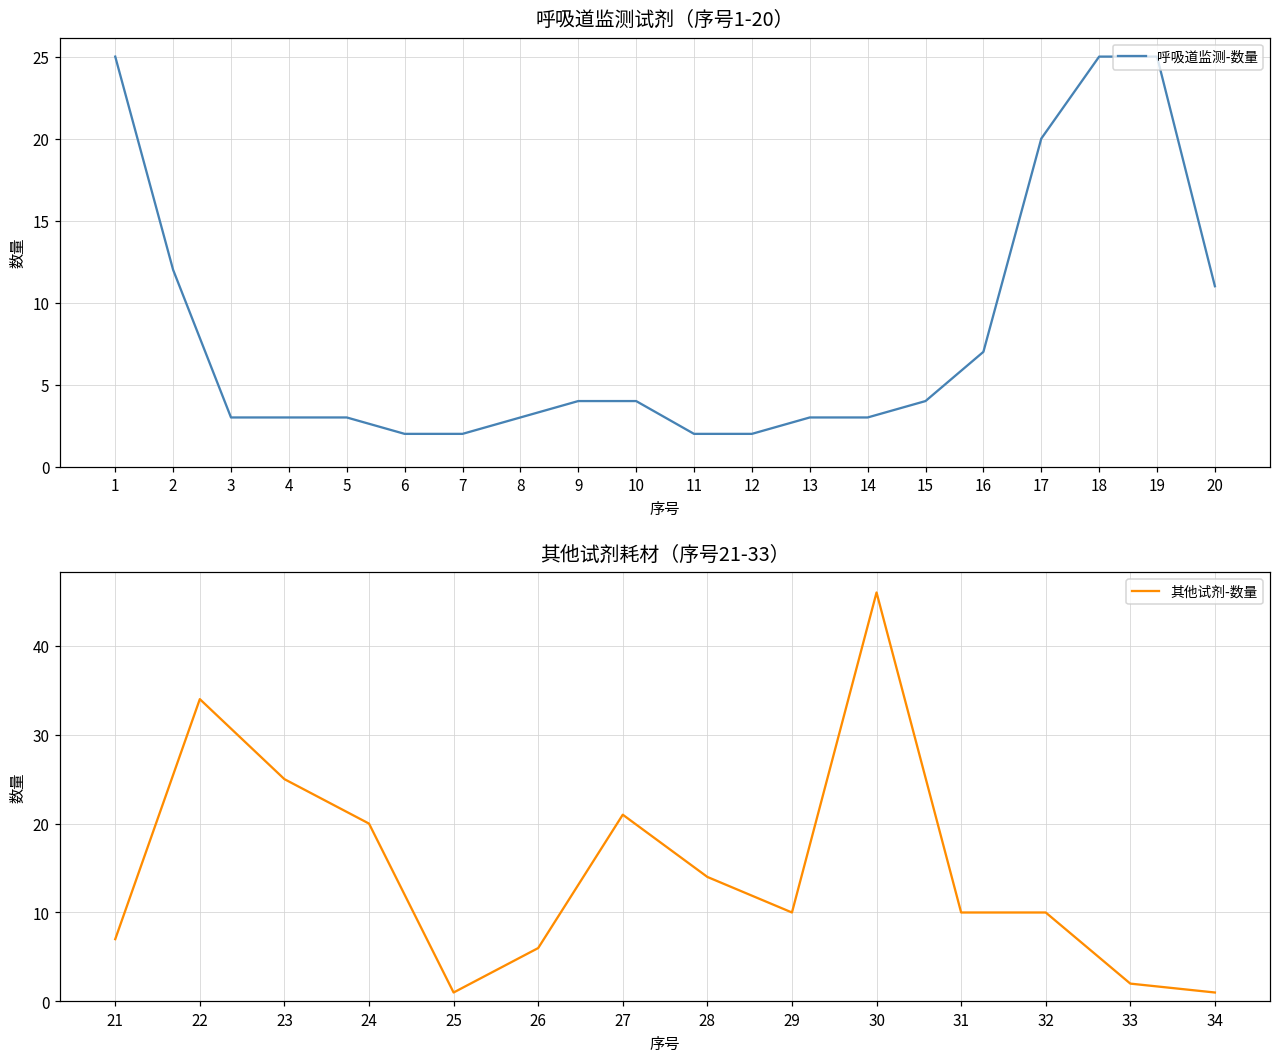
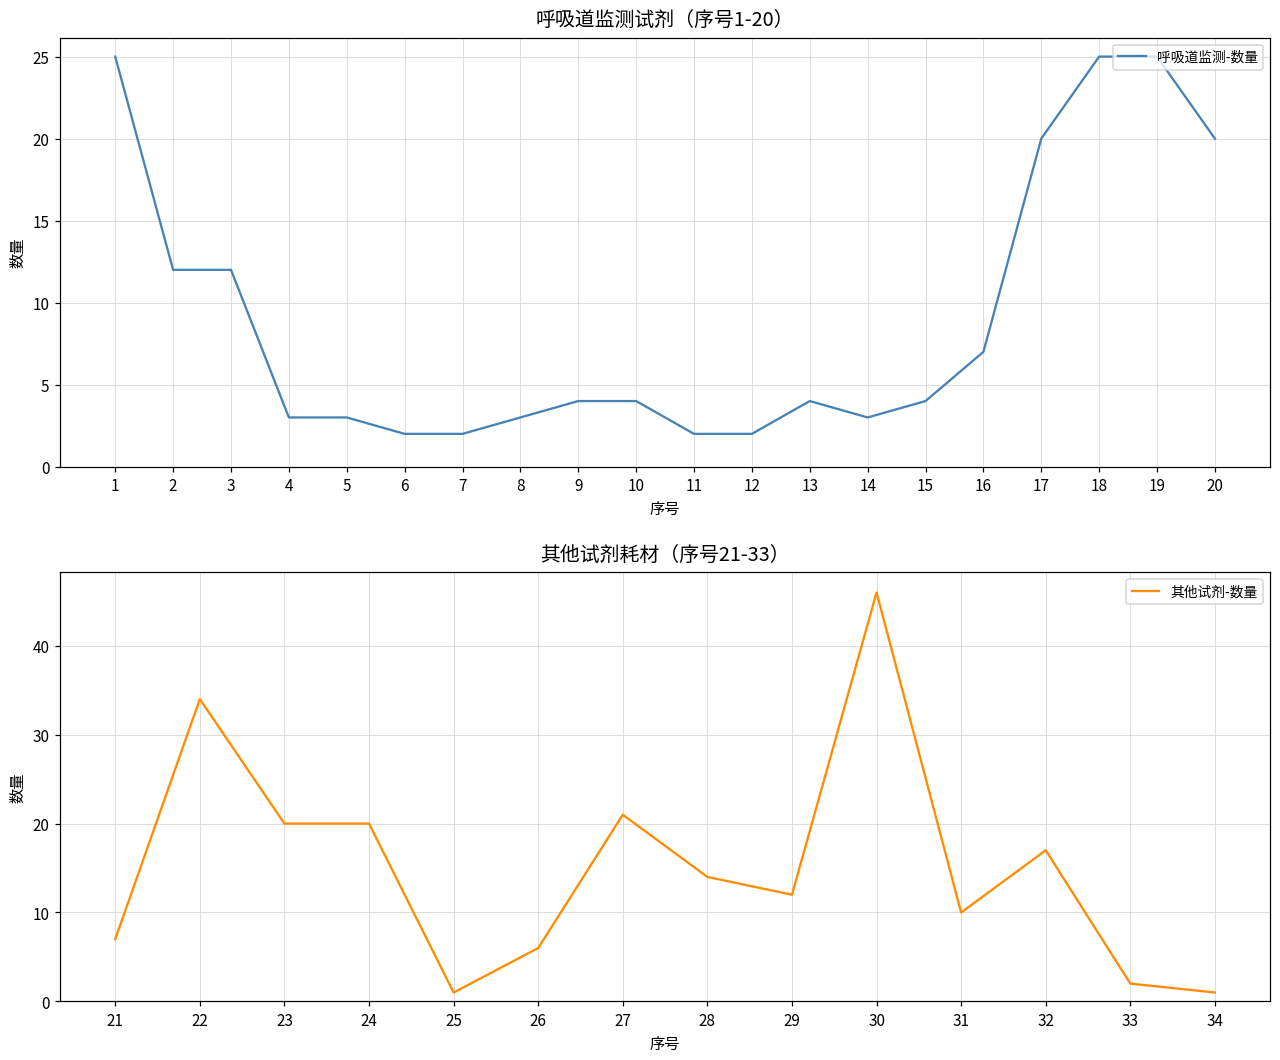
呼吸道监测试剂（序号1-20）, 3: 3 -> 12
呼吸道监测试剂（序号1-20）, 13: 3 -> 4
呼吸道监测试剂（序号1-20）, 20: 11 -> 20
其他试剂耗材（序号21-33）, 23: 25 -> 20
其他试剂耗材（序号21-33）, 29: 10 -> 12
其他试剂耗材（序号21-33）, 32: 10 -> 17
